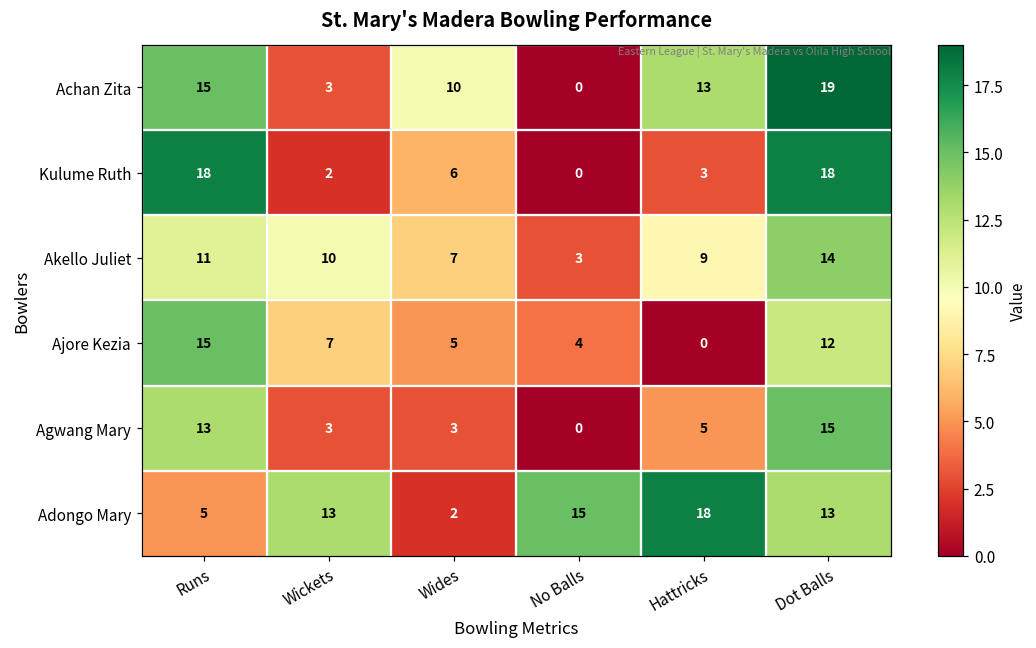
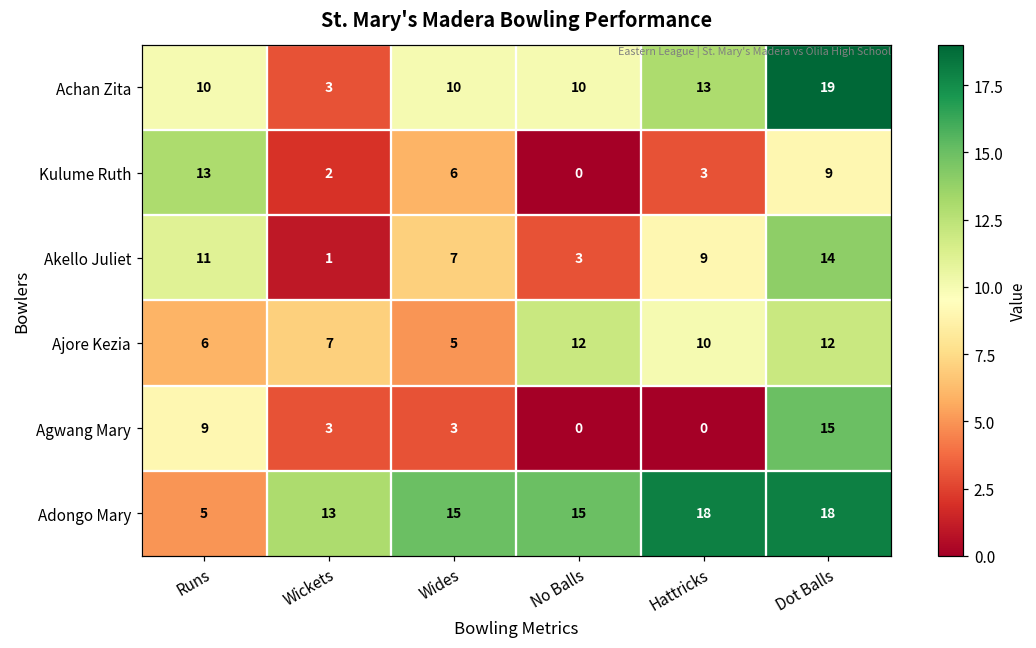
Achan Zita, Runs: 15 -> 10
Achan Zita, No Balls: 0 -> 10
Kulume Ruth, Runs: 18 -> 13
Kulume Ruth, Dot Balls: 18 -> 9
Akello Juliet, Wickets: 10 -> 1
Ajore Kezia, Runs: 15 -> 6
Ajore Kezia, No Balls: 4 -> 12
Ajore Kezia, Hattricks: 0 -> 10
Agwang Mary, Runs: 13 -> 9
Agwang Mary, Hattricks: 5 -> 0
Adongo Mary, Wides: 2 -> 15
Adongo Mary, Dot Balls: 13 -> 18
